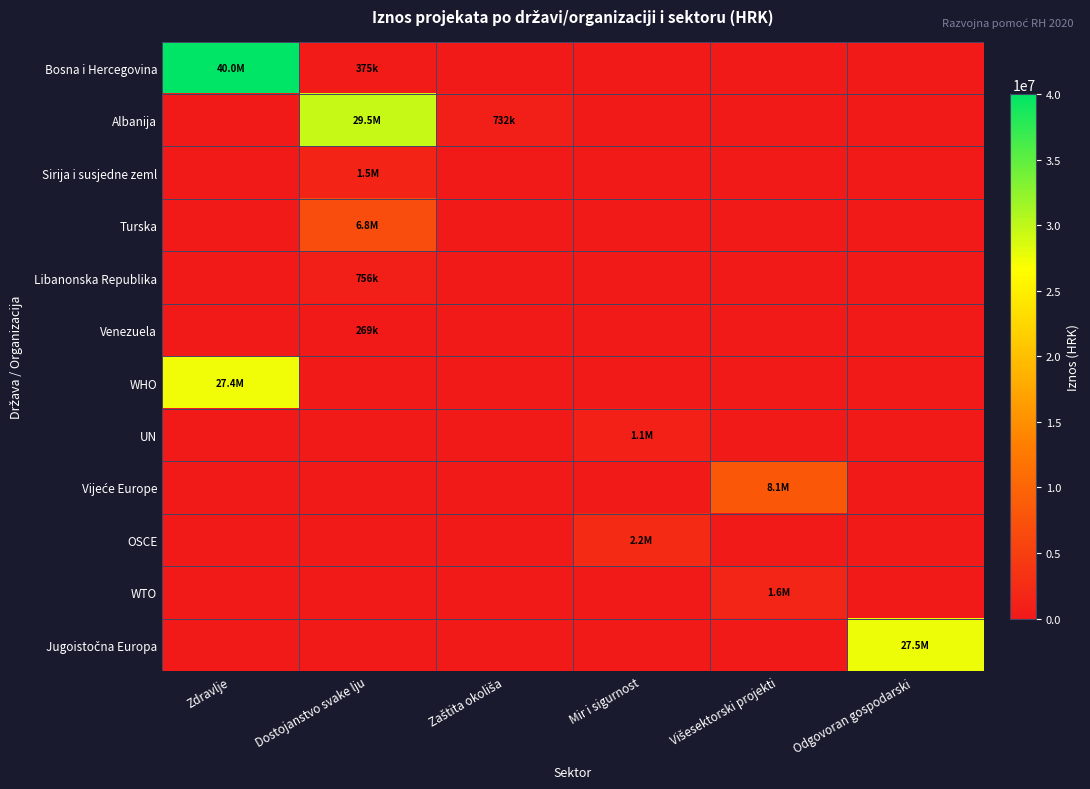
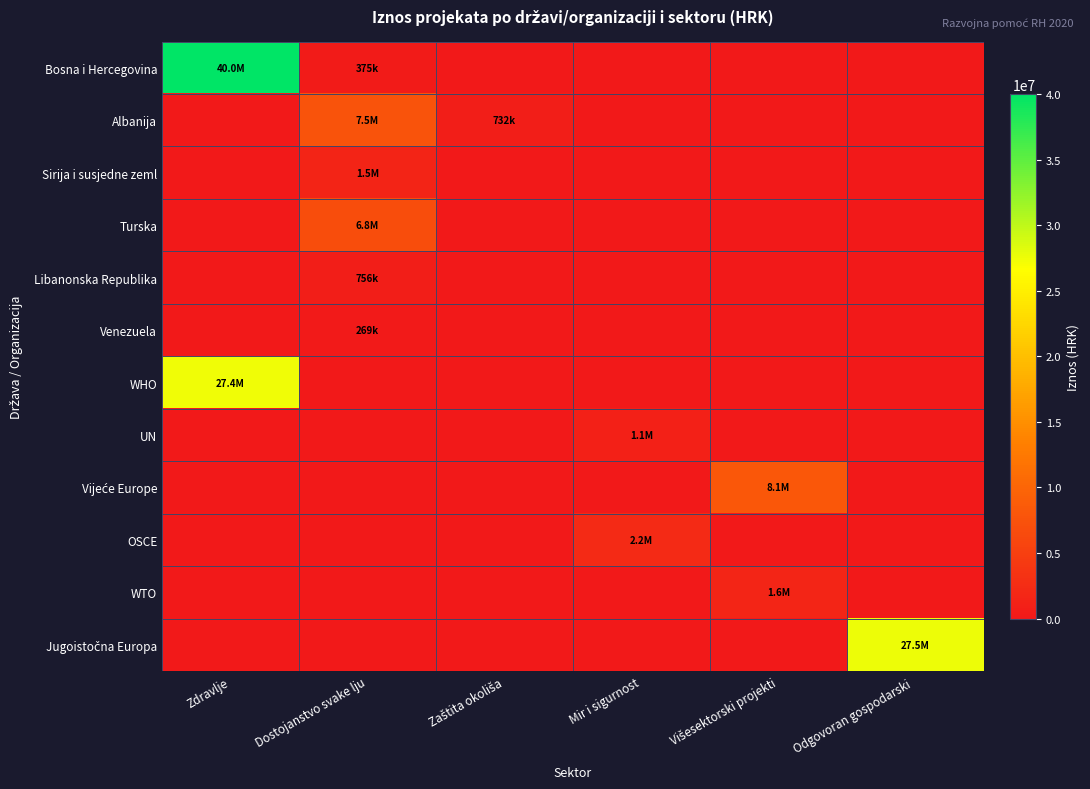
Albanija, Dostojanstvo svake lju: 29.5M -> 7.5M
